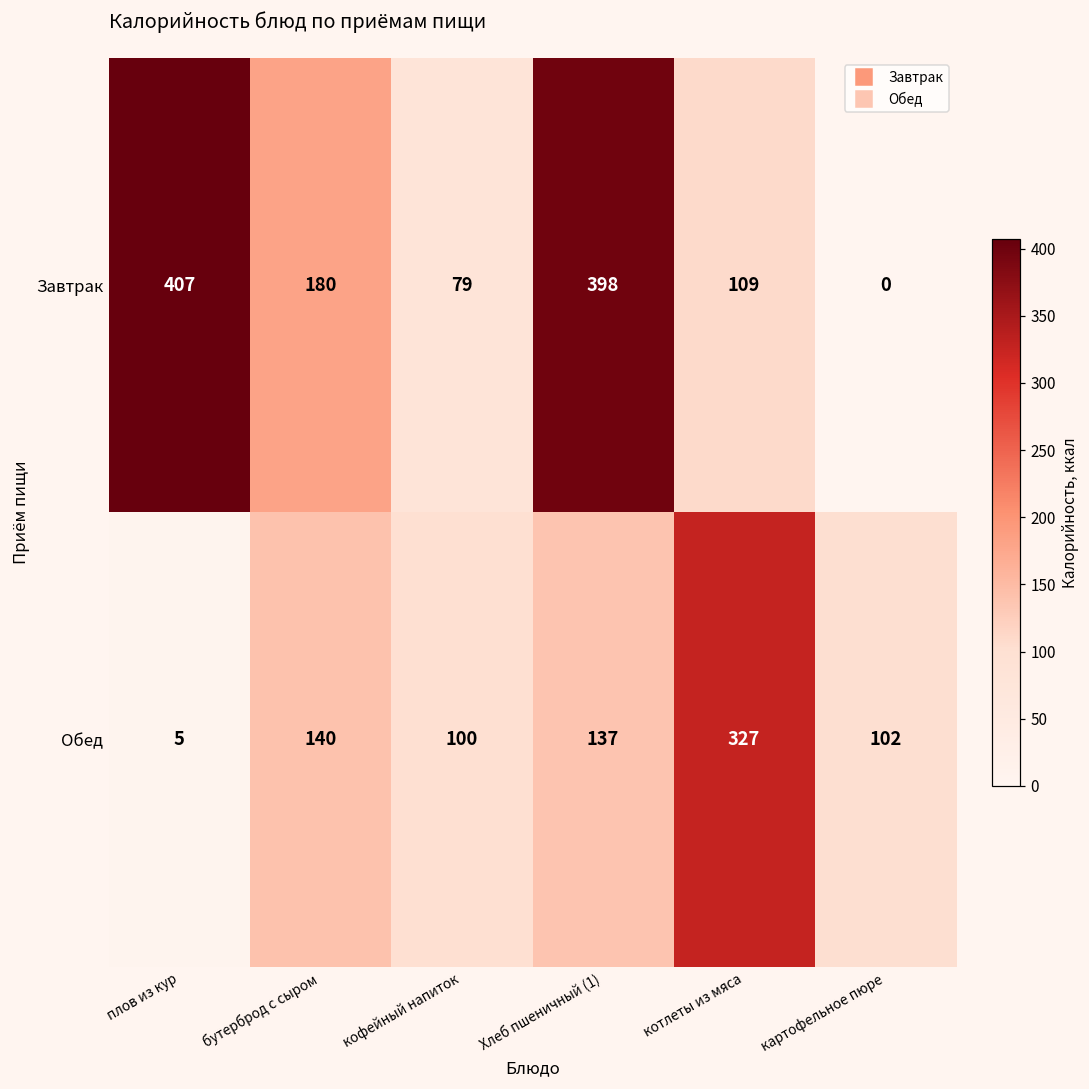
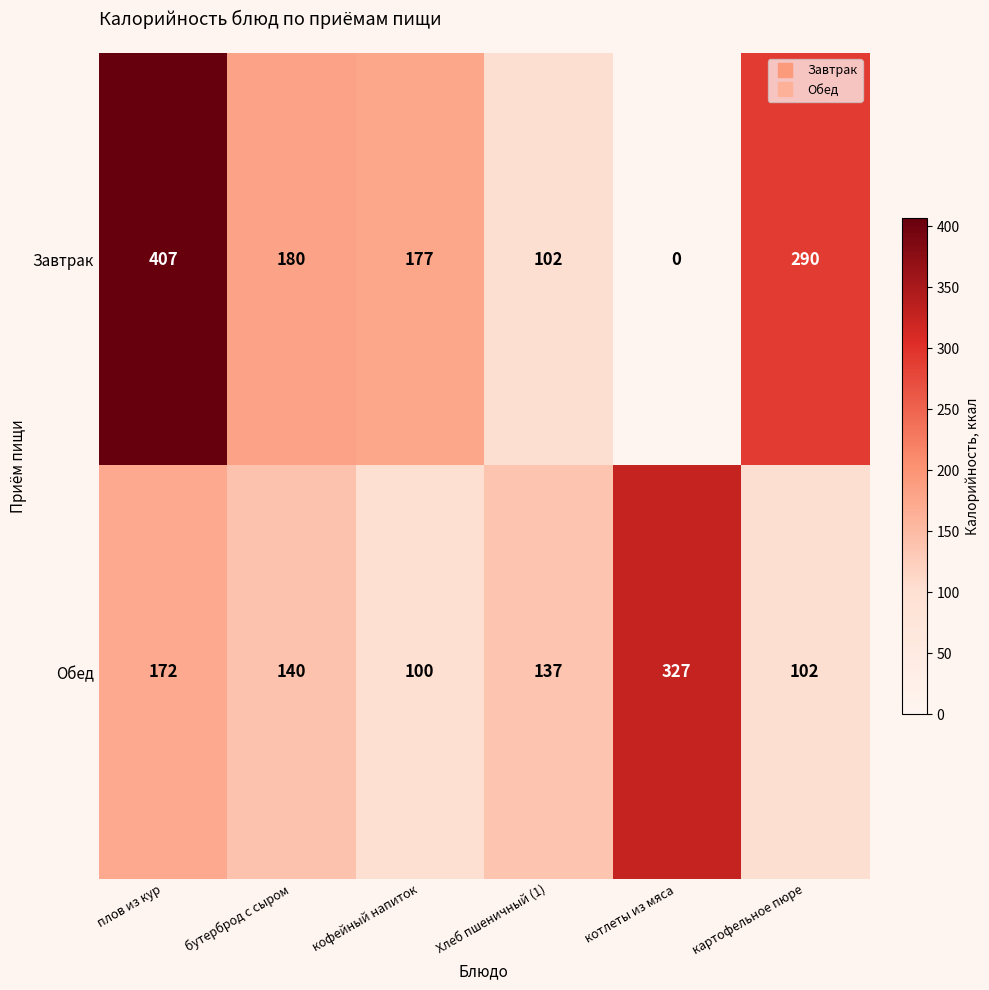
Завтрак, кофейный напиток: 79 -> 177
Завтрак, Хлеб пшеничный (1): 398 -> 102
Завтрак, котлеты из мяса: 109 -> 0
Завтрак, картофельное пюре: 0 -> 290
Обед, плов из кур: 5 -> 172
